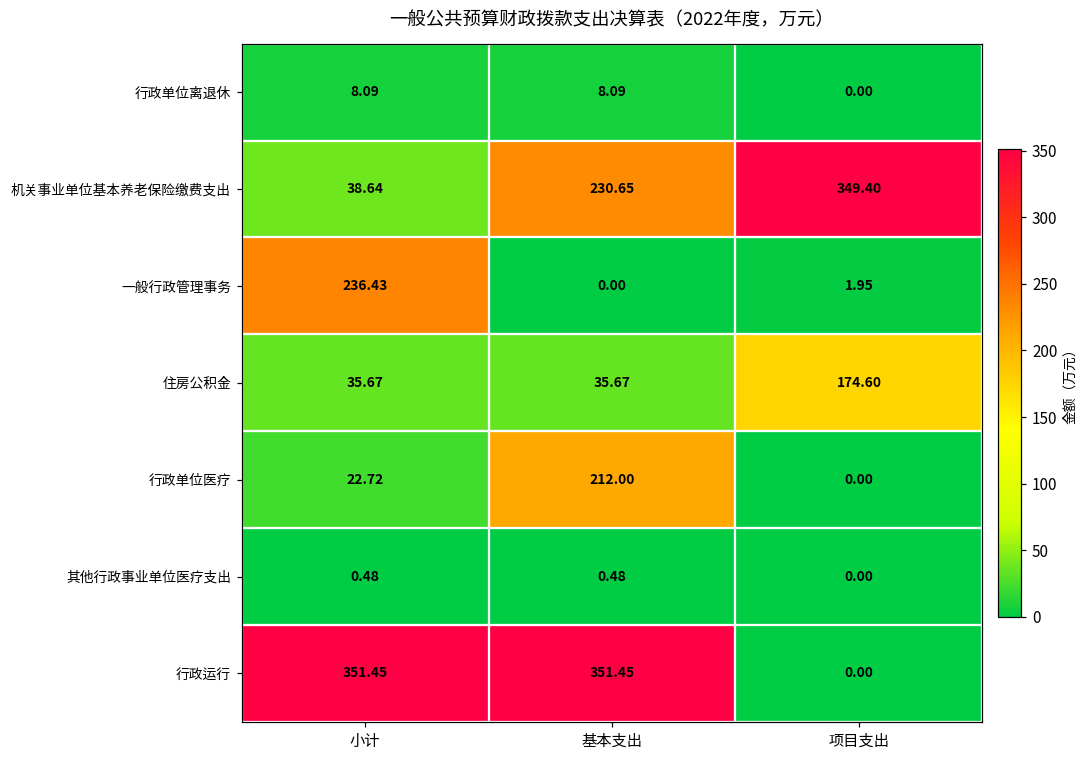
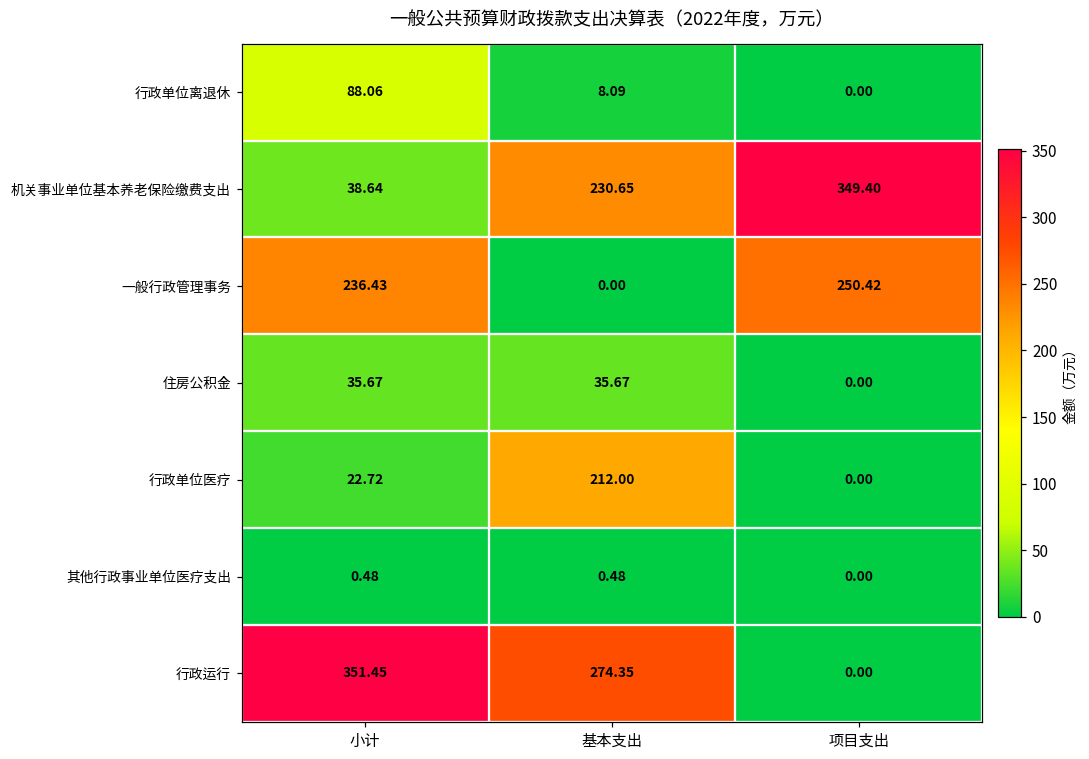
行政单位离退休, 小计: 8.09 -> 88.06
一般行政管理事务, 项目支出: 1.95 -> 250.42
住房公积金, 项目支出: 174.60 -> 0.00
行政运行, 基本支出: 351.45 -> 274.35
